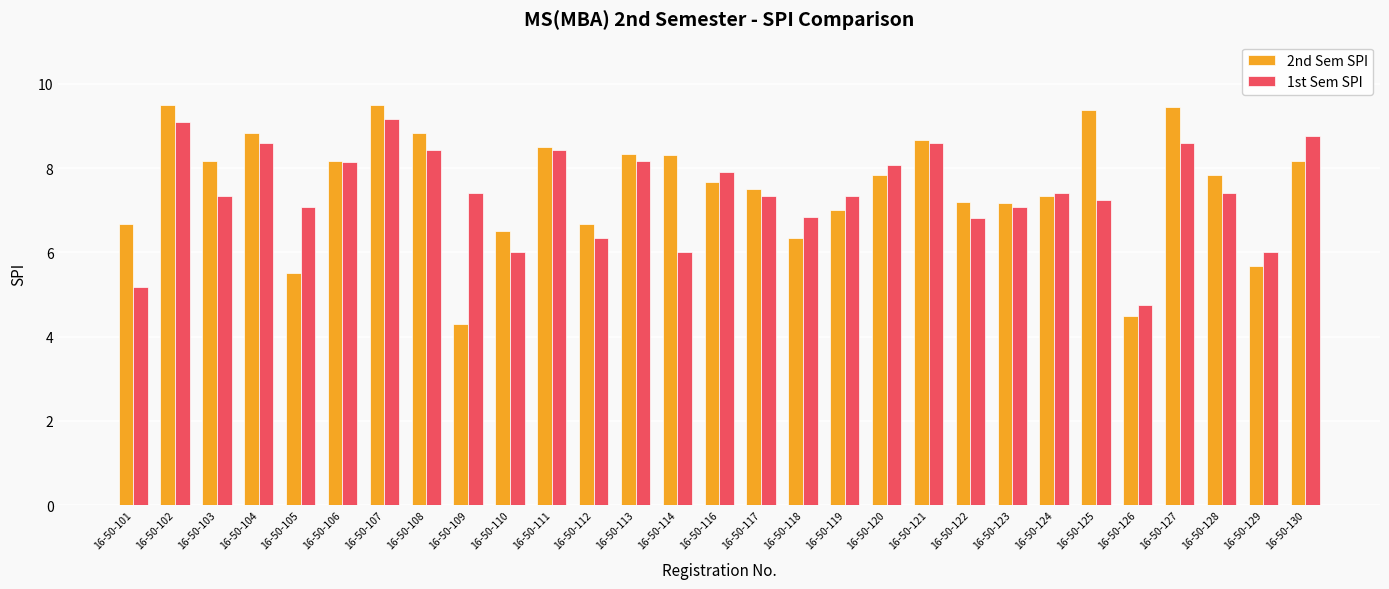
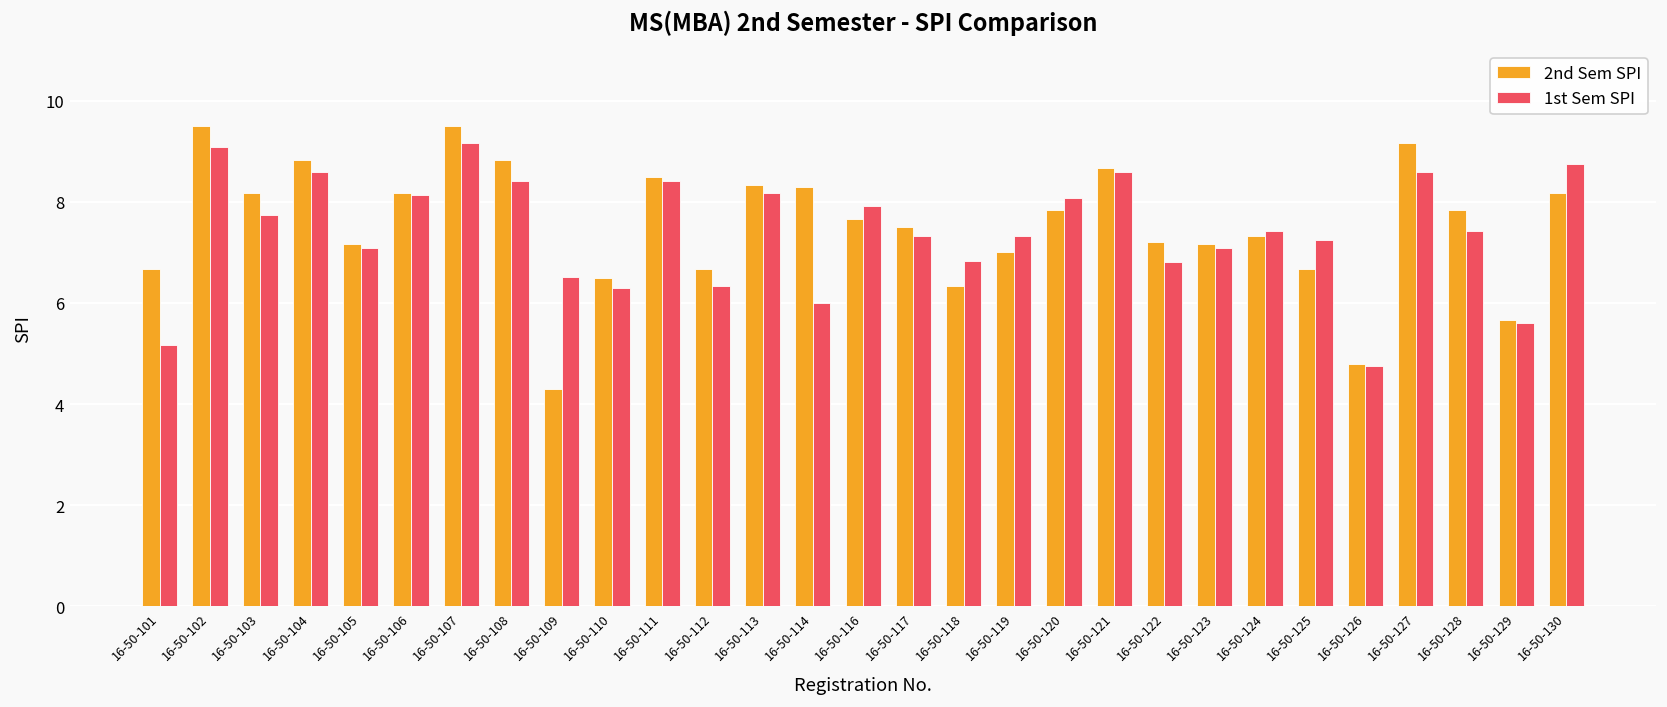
1st Sem SPI, 16-50-103: 7.3 -> 7.7
2nd Sem SPI, 16-50-105: 5.5 -> 7.2
1st Sem SPI, 16-50-109: 7.4 -> 6.5
1st Sem SPI, 16-50-110: 6.0 -> 6.3
2nd Sem SPI, 16-50-125: 9.4 -> 6.7
2nd Sem SPI, 16-50-126: 4.5 -> 4.8
2nd Sem SPI, 16-50-127: 9.5 -> 9.2
1st Sem SPI, 16-50-129: 6.0 -> 5.6
